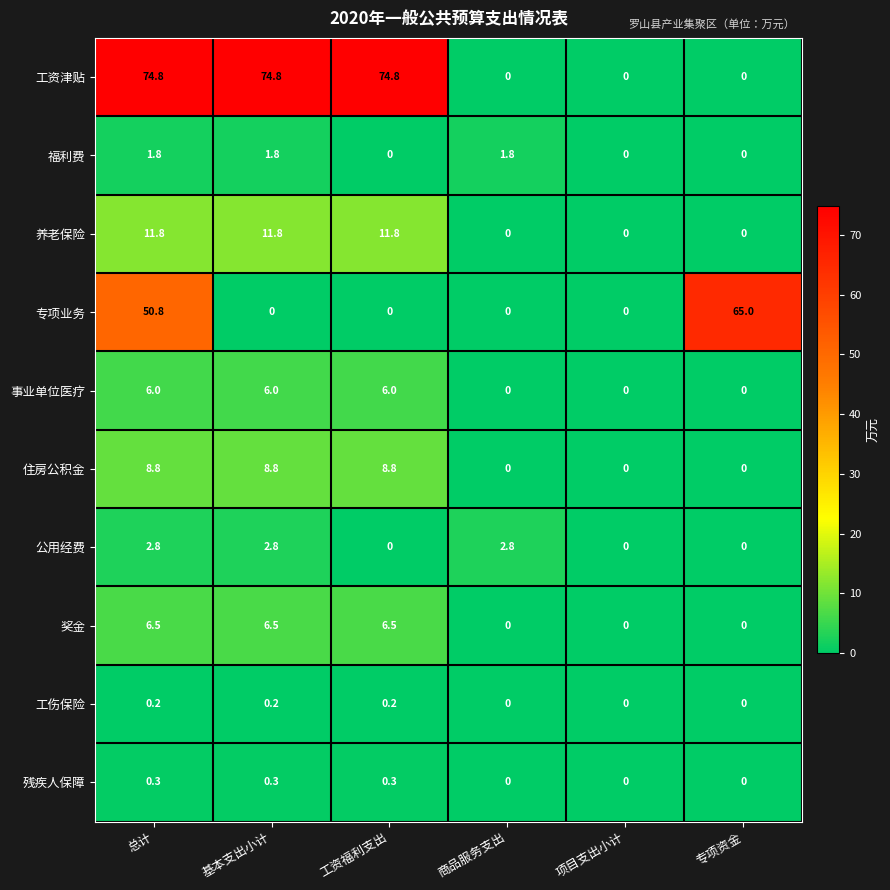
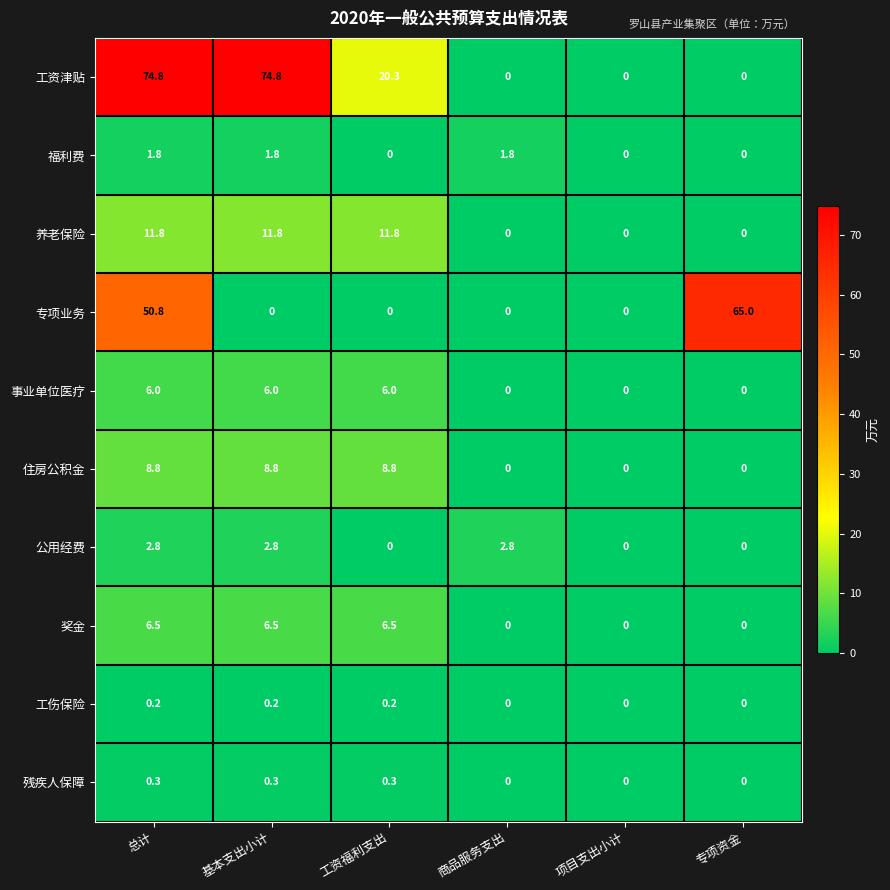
工资津贴, 工资福利支出: 74.8 -> 20.3
